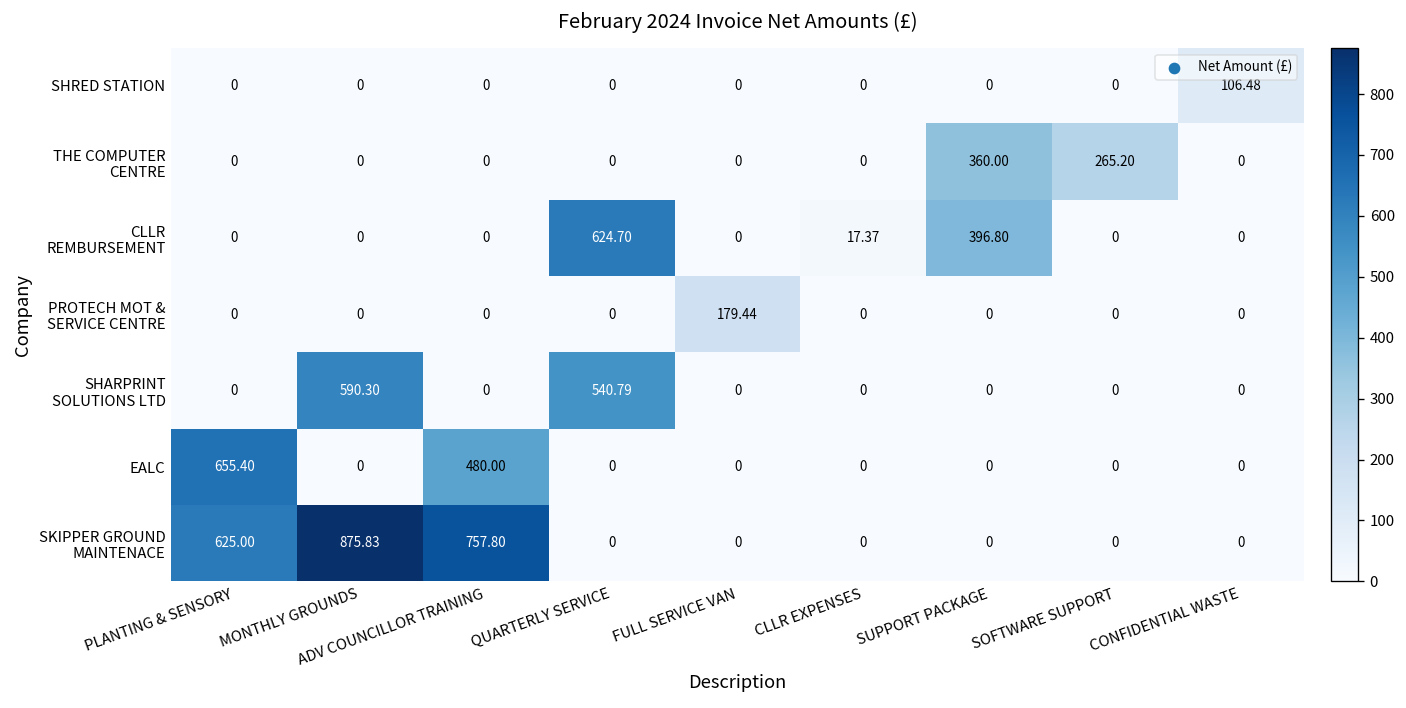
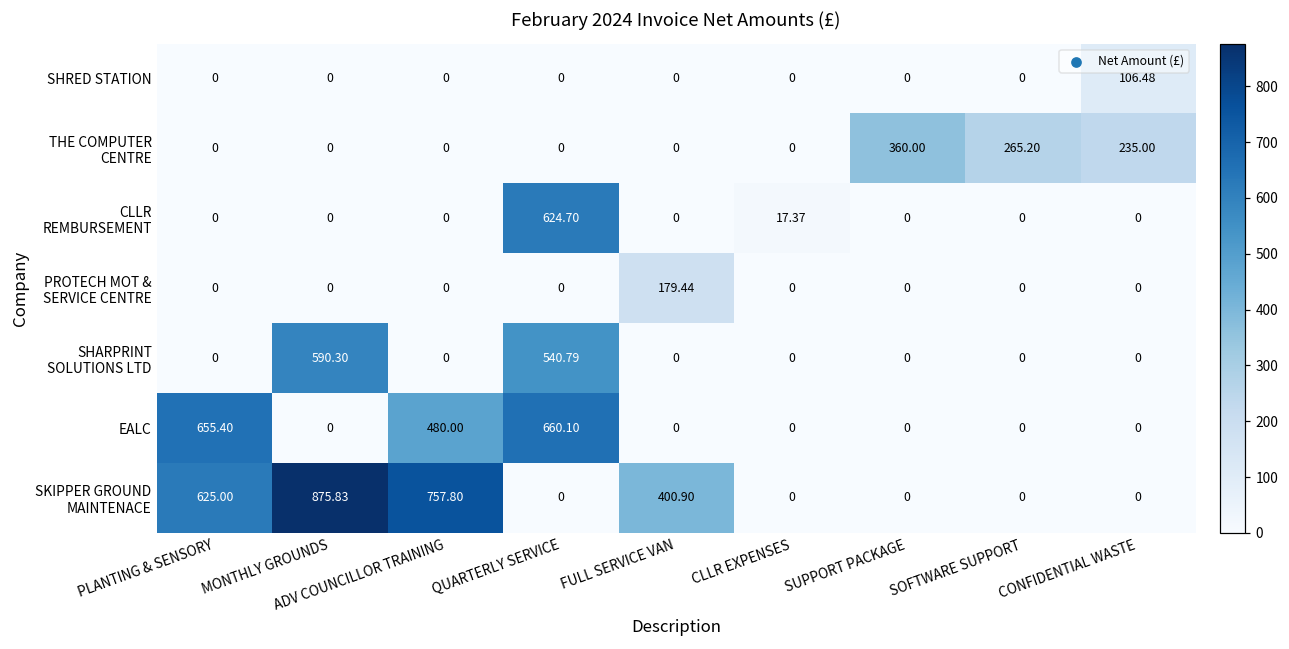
THE COMPUTER CENTRE, CONFIDENTIAL WASTE: 0 -> 235.00
CLLR REMBURSEMENT, SUPPORT PACKAGE: 396.80 -> 0
EALC, QUARTERLY SERVICE: 0 -> 660.10
SKIPPER GROUND MAINTENACE, FULL SERVICE VAN: 0 -> 400.90
